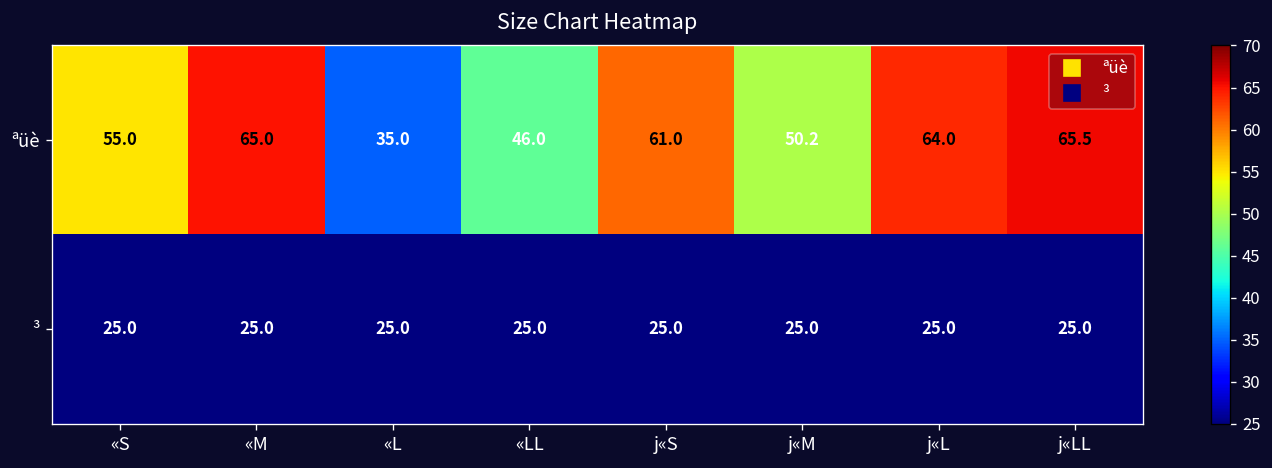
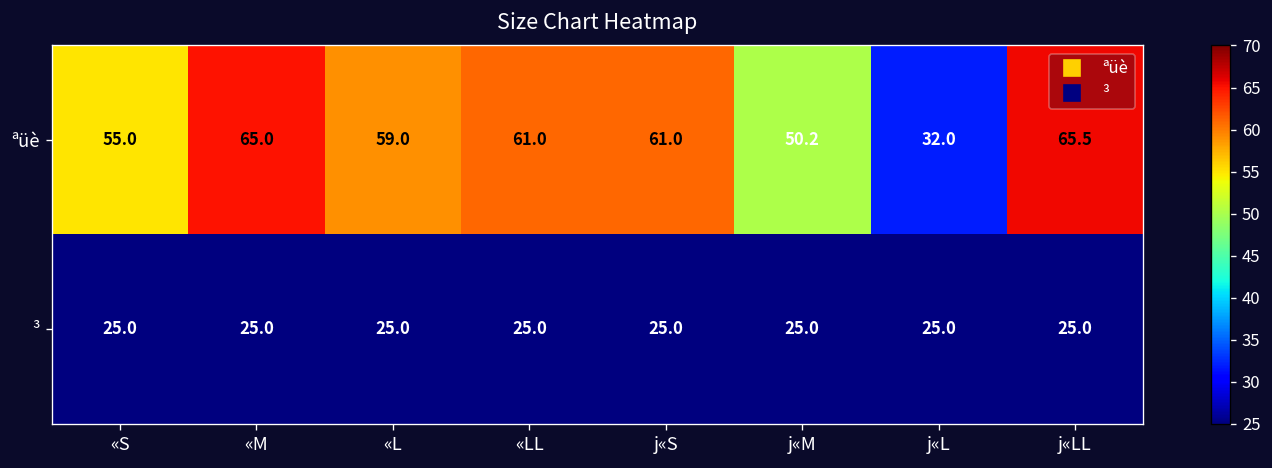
ªüè, «L: 35.0 -> 59.0
ªüè, «LL: 46.0 -> 61.0
ªüè, j«L: 64.0 -> 32.0
